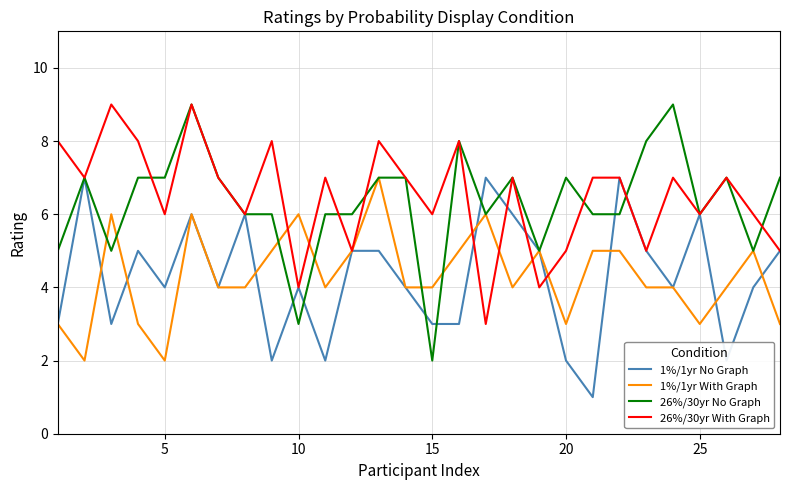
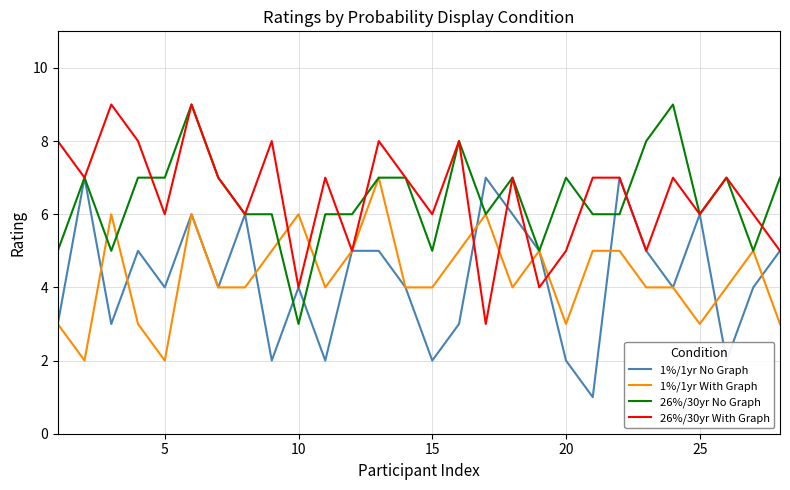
1%/1yr No Graph, 15: 3 -> 2
26%/30yr No Graph, 15: 2 -> 5
